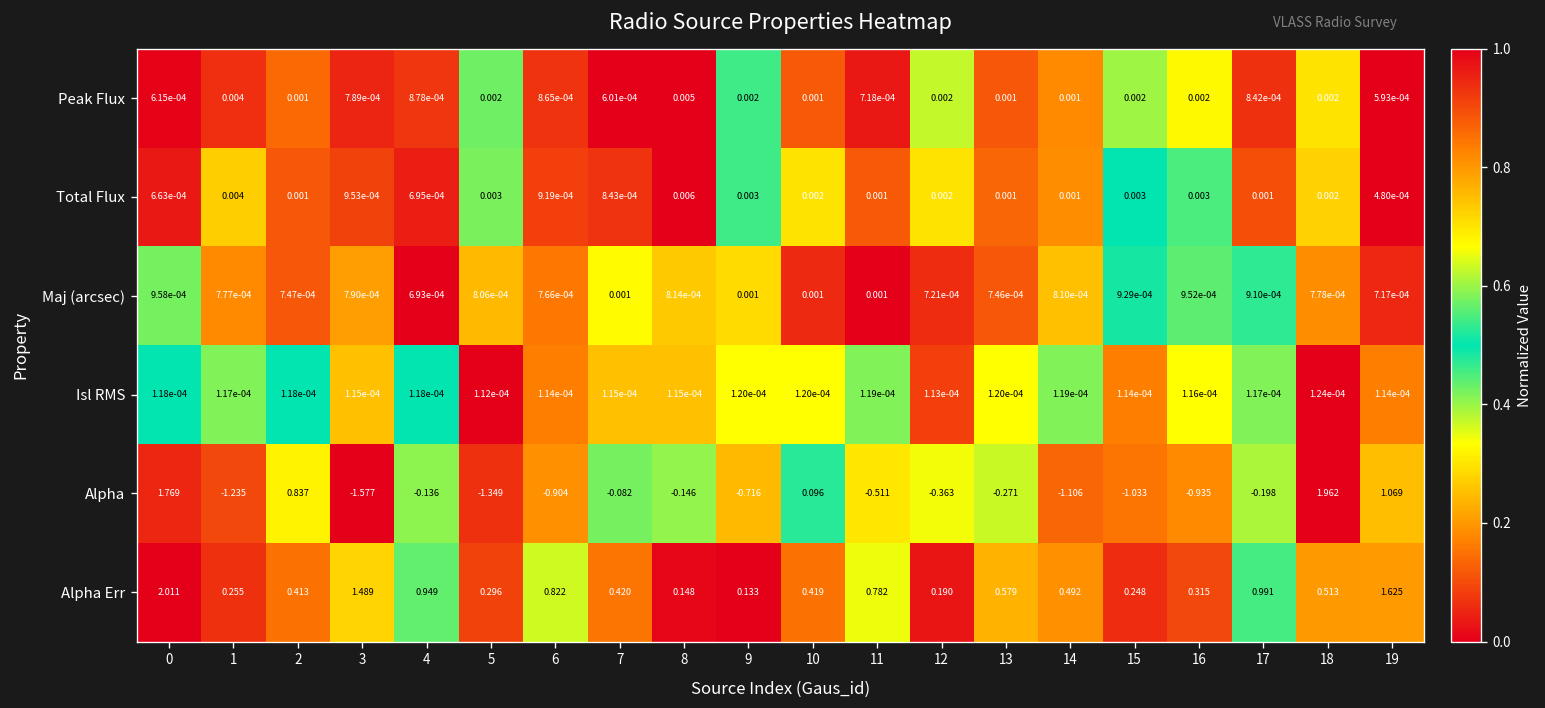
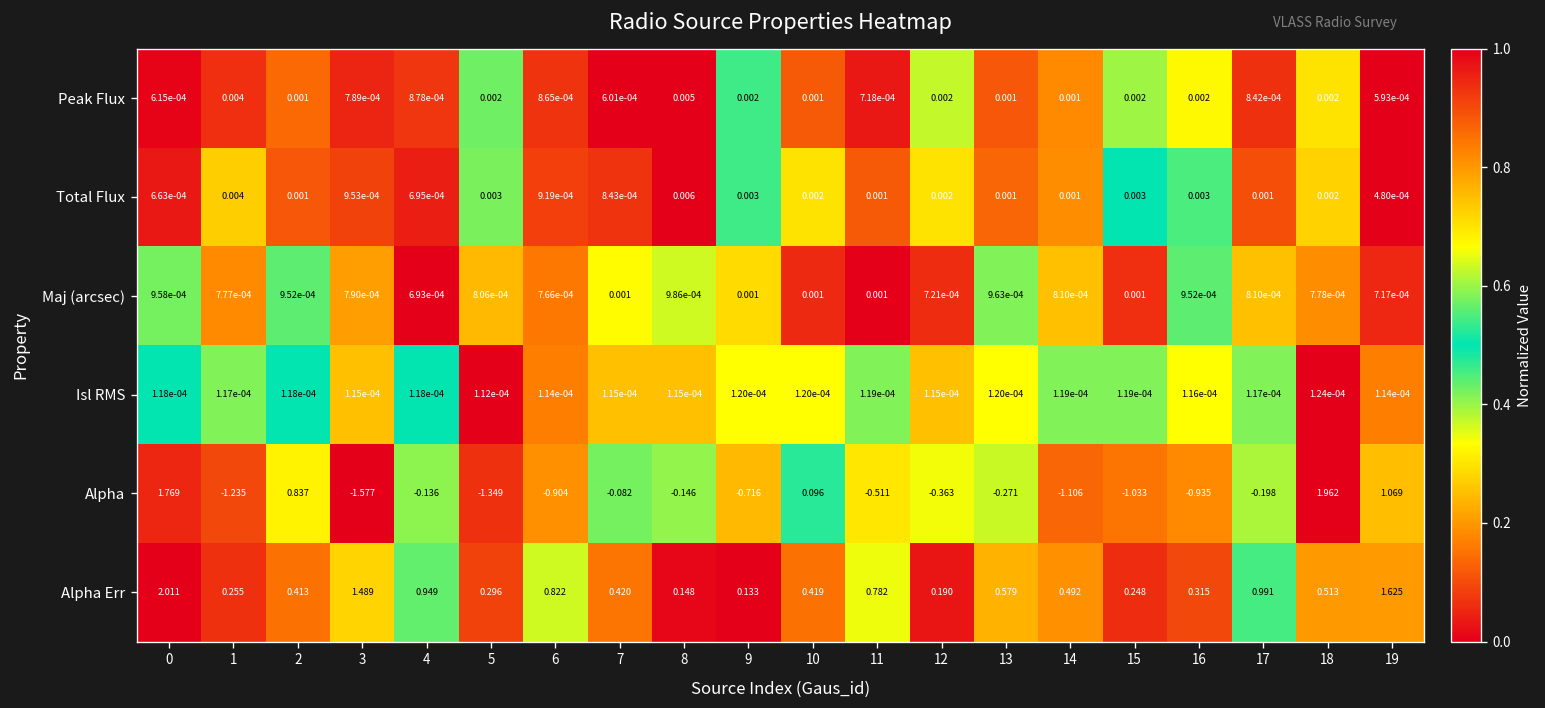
Maj (arcsec), 2: 7.47e-04 -> 9.52e-04
Maj (arcsec), 8: 8.14e-04 -> 9.86e-04
Maj (arcsec), 13: 7.46e-04 -> 9.63e-04
Maj (arcsec), 15: 9.29e-04 -> 0.001
Maj (arcsec), 17: 9.10e-04 -> 8.10e-04
Isl RMS, 12: 1.13e-04 -> 1.15e-04
Isl RMS, 15: 1.14e-04 -> 1.19e-04
